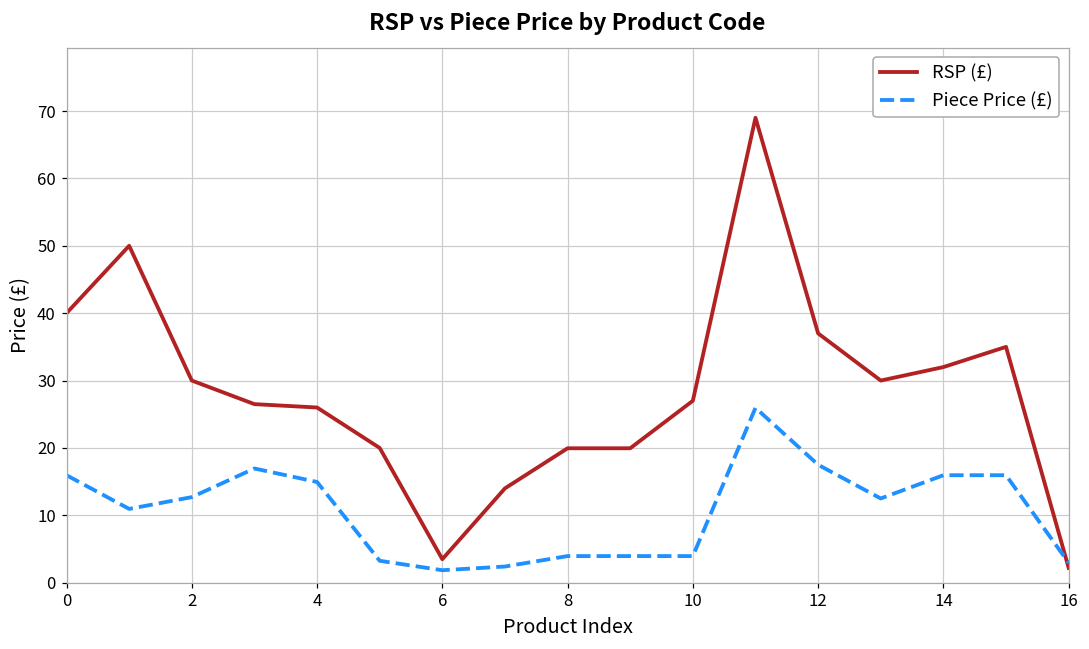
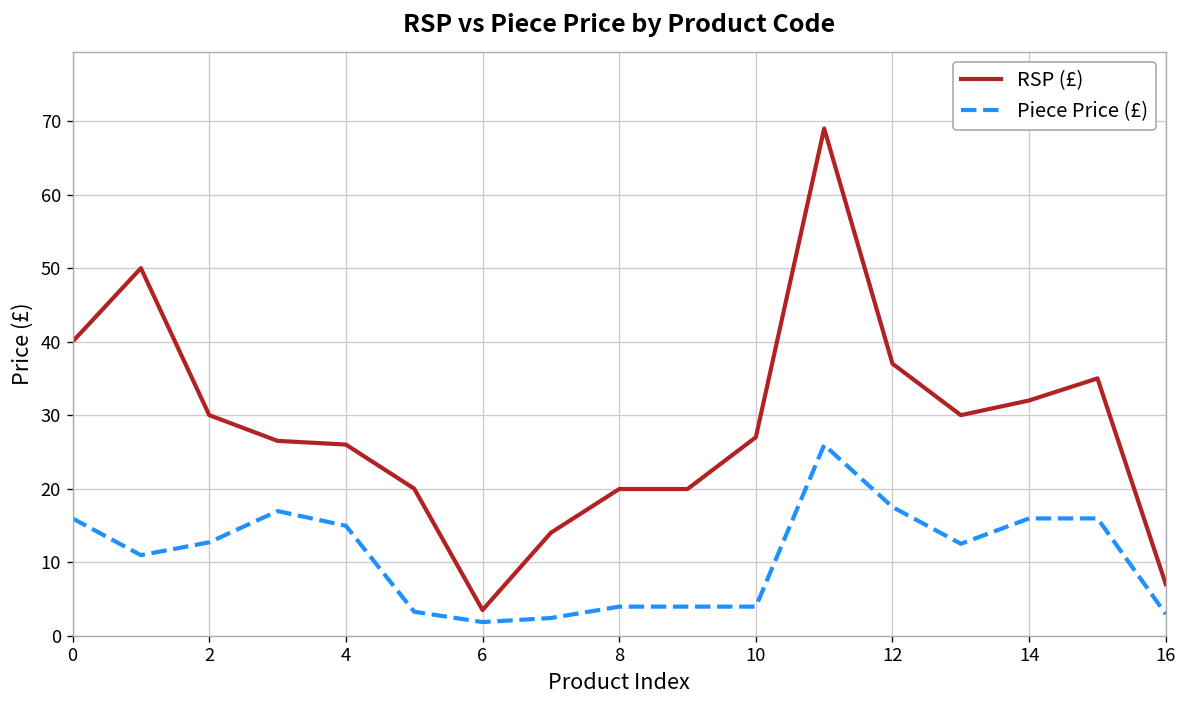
RSP (£), 16: 2 -> 7
